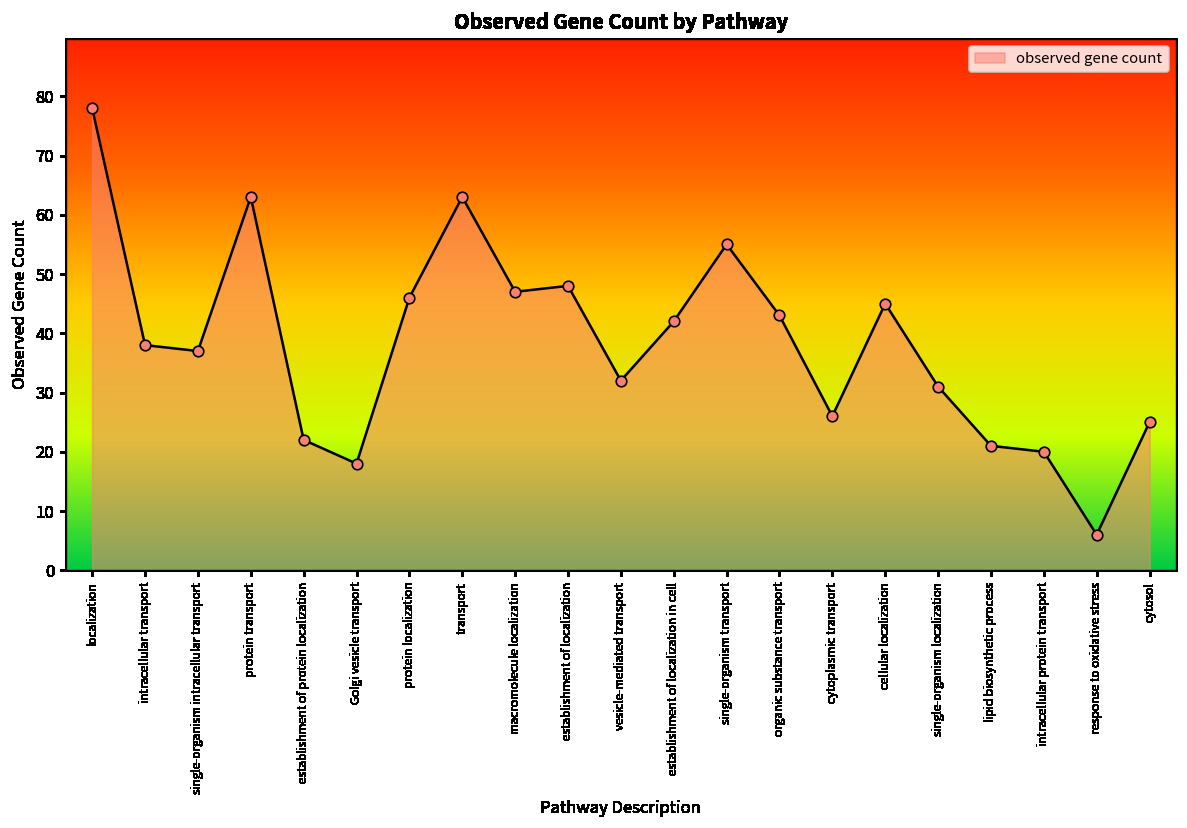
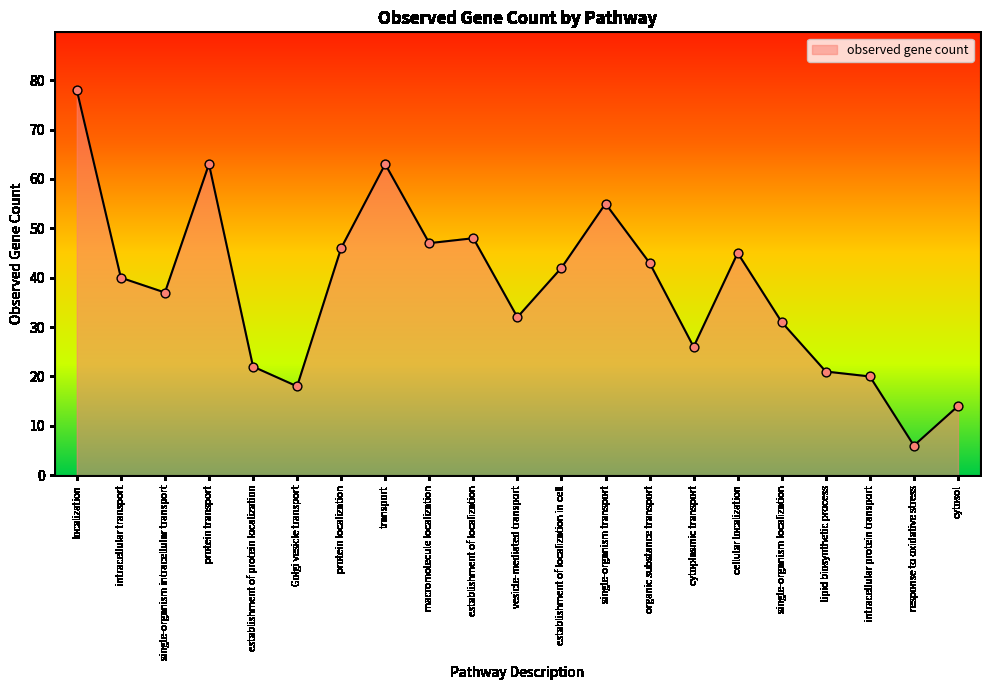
intracellular transport: 38 -> 40
cytosol: 25 -> 14
